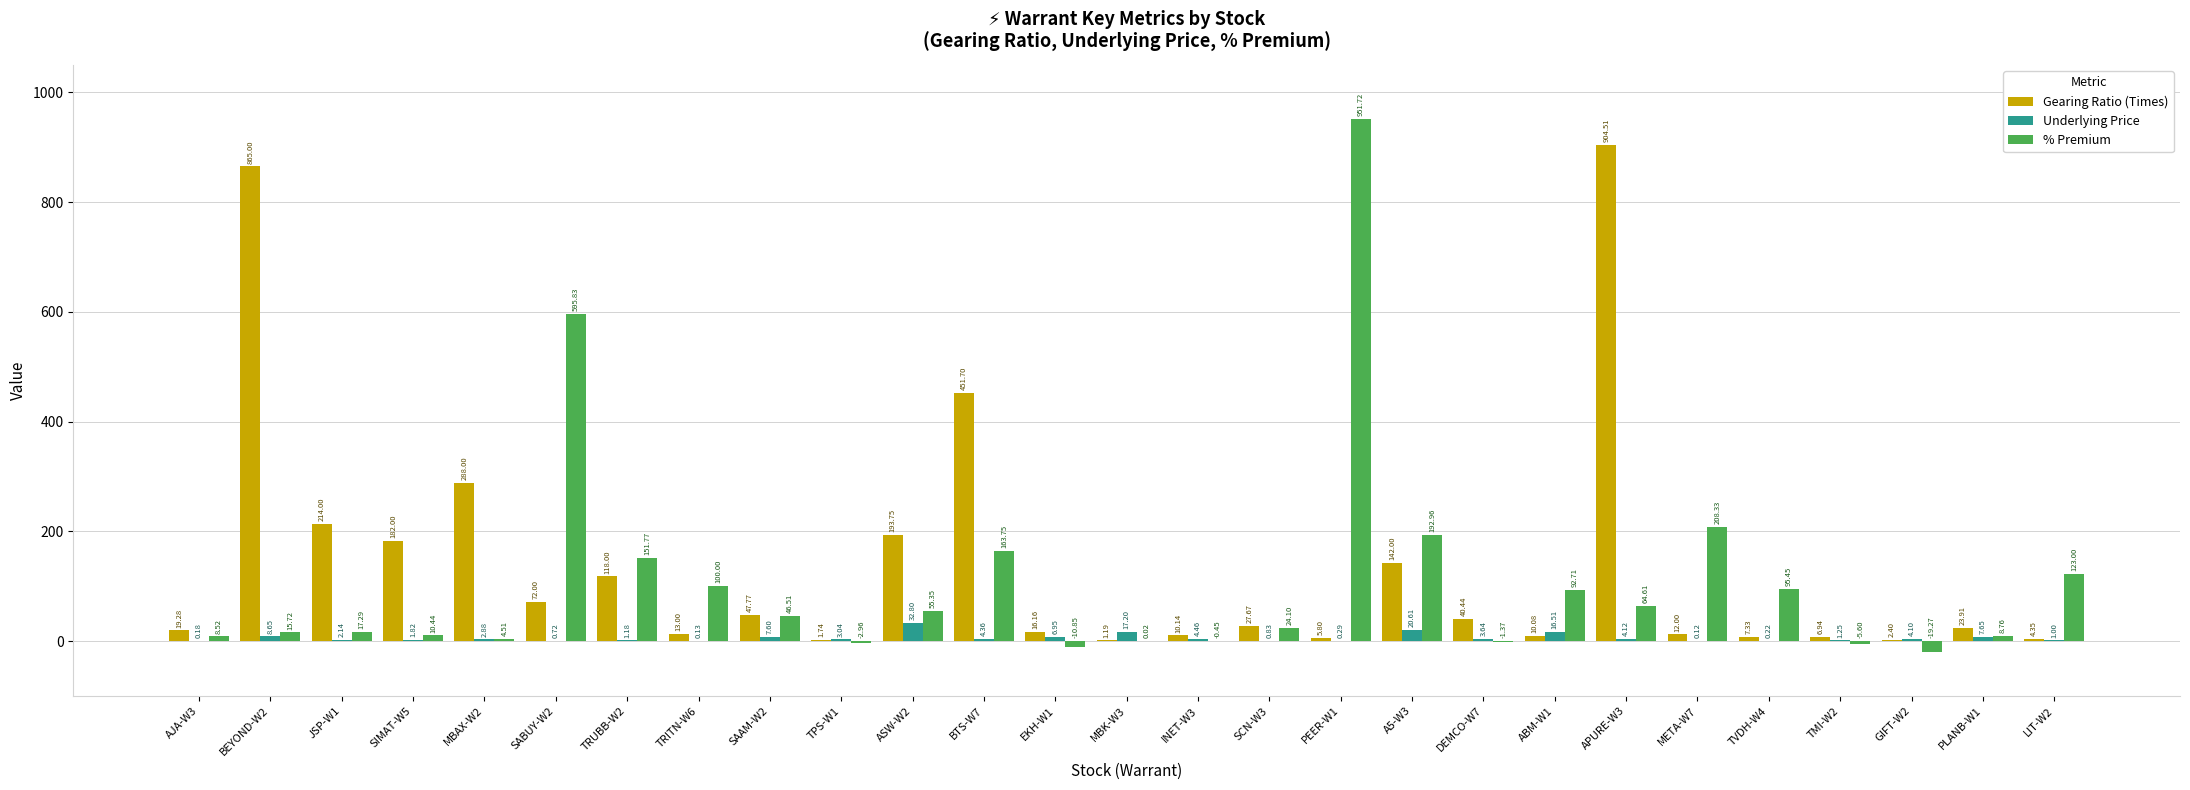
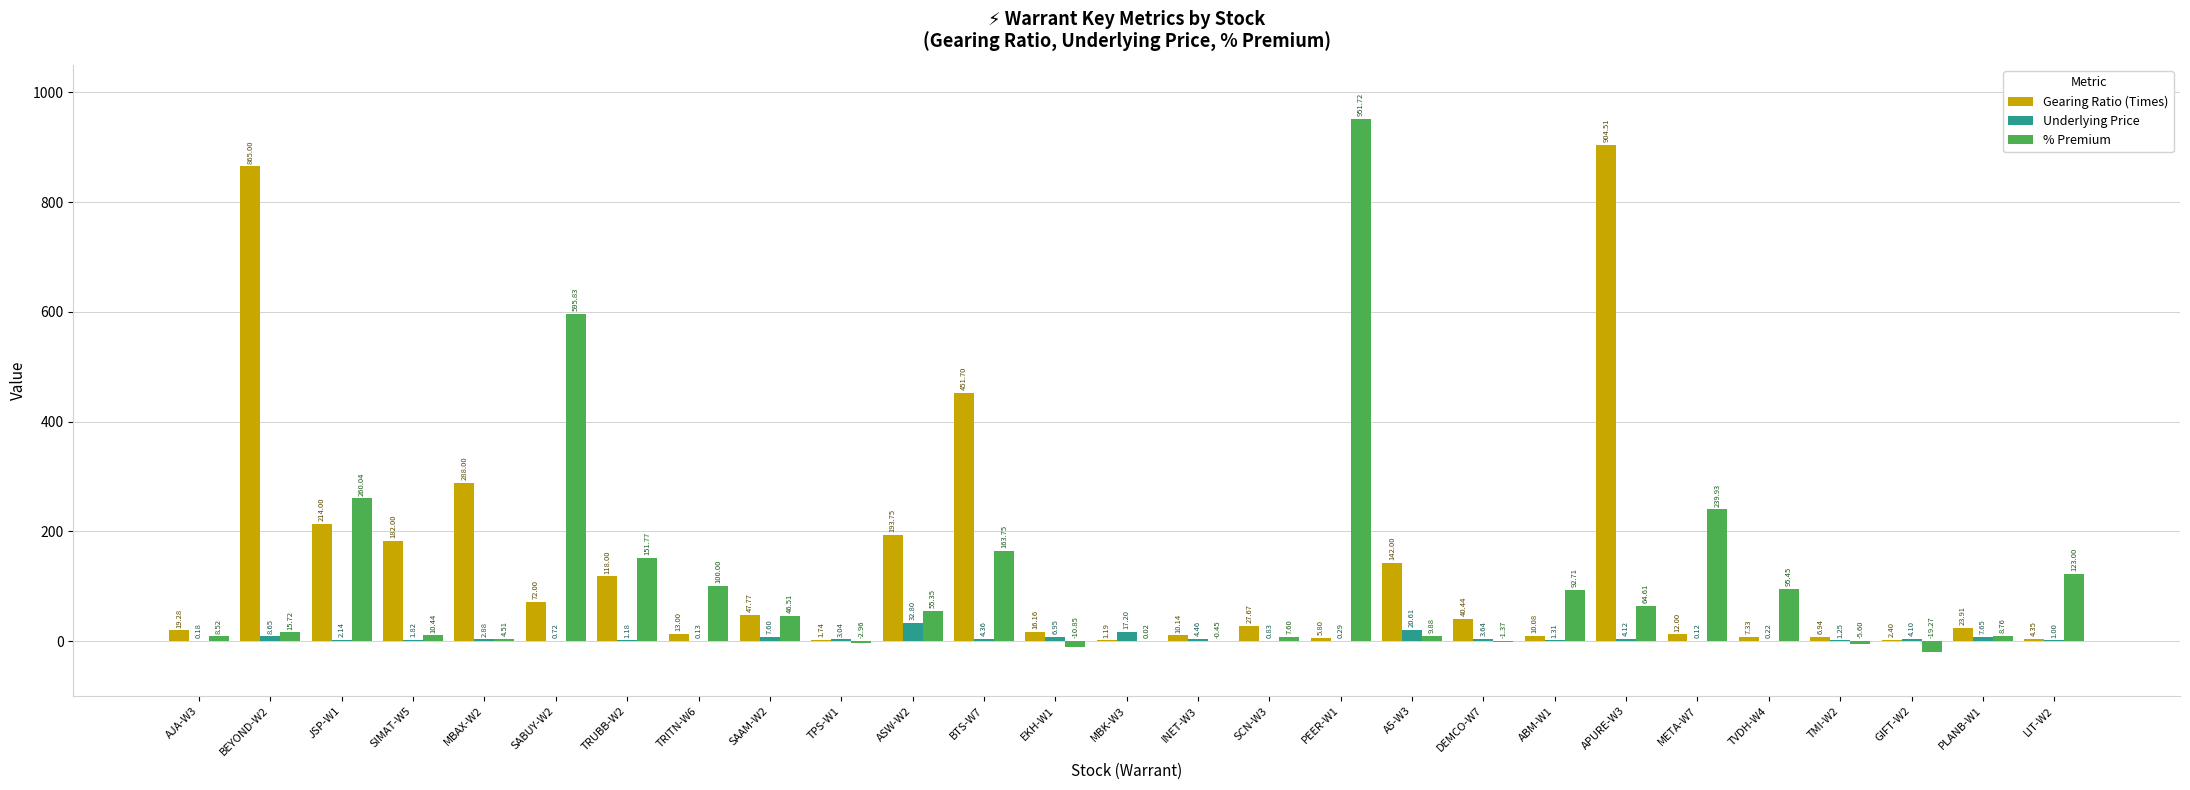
% Premium, JSP-W1: 17.29 -> 260.04
% Premium, SCN-W3: 24.10 -> 7.60
% Premium, A5-W3: 192.96 -> 9.88
Underlying Price, ABM-W1: 16.51 -> 1.31
% Premium, META-W7: 208.33 -> 239.93
